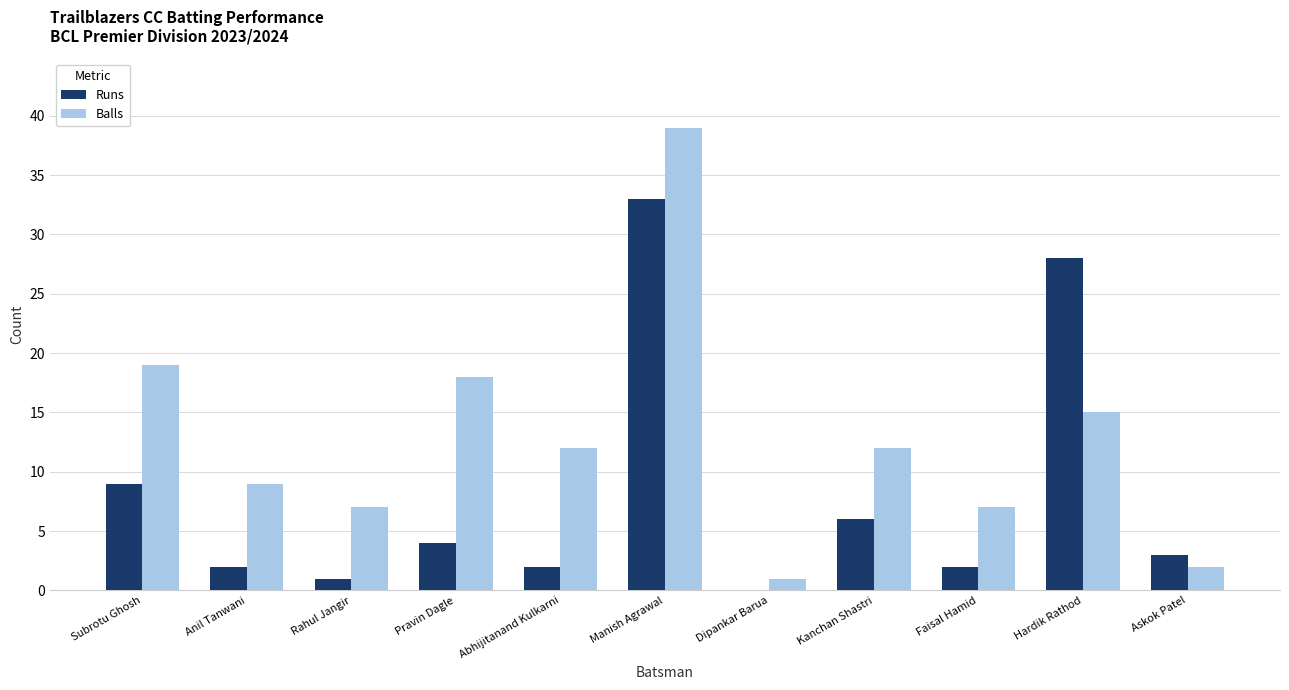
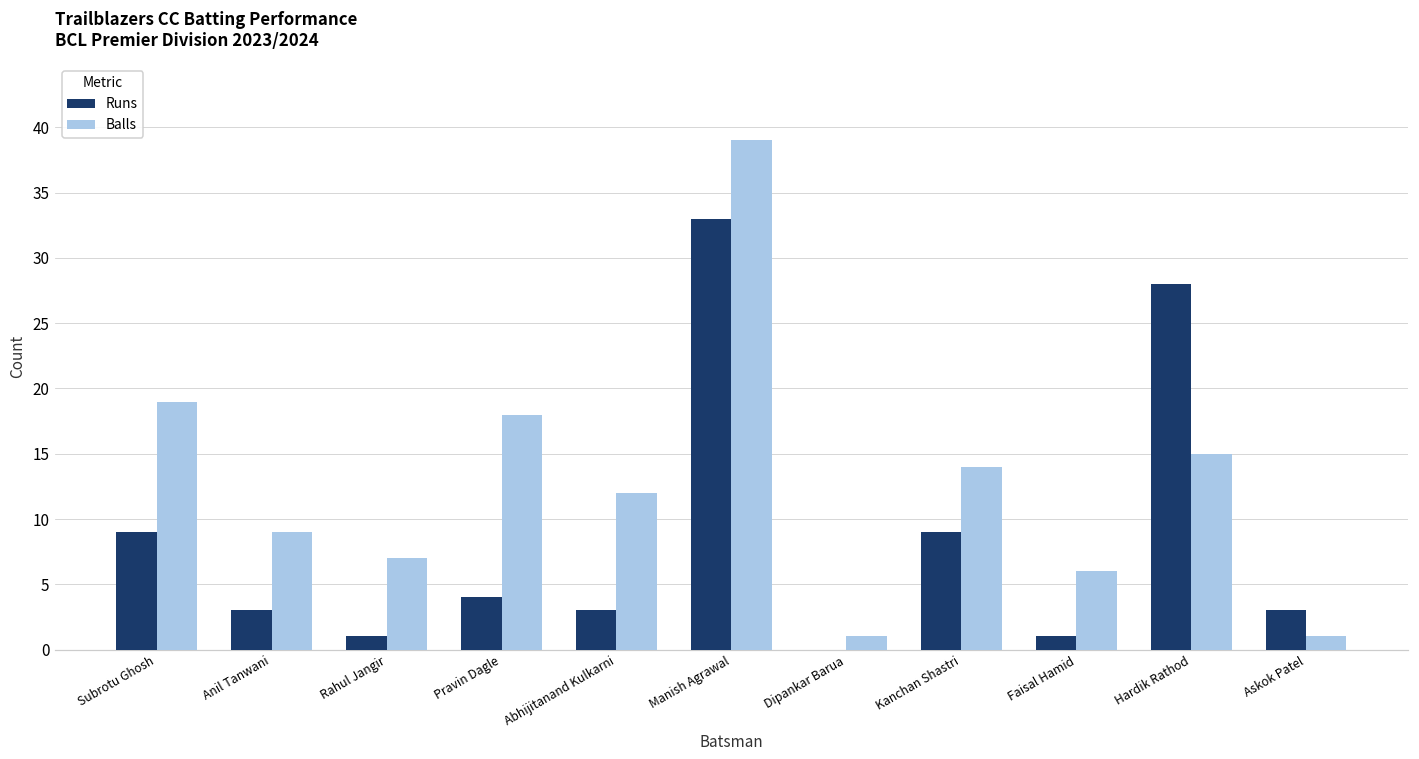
Runs, Anil Tanwani: 2 -> 3
Runs, Abhijitanand Kulkarni: 2 -> 3
Runs, Kanchan Shastri: 6 -> 9
Balls, Kanchan Shastri: 12 -> 14
Runs, Faisal Hamid: 2 -> 1
Balls, Faisal Hamid: 7 -> 6
Balls, Askok Patel: 2 -> 1
